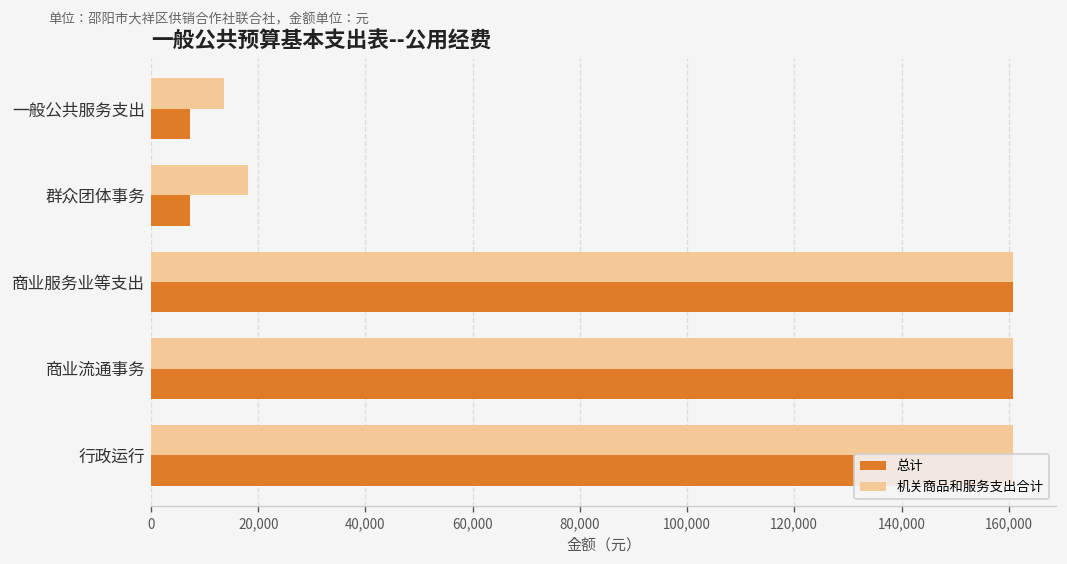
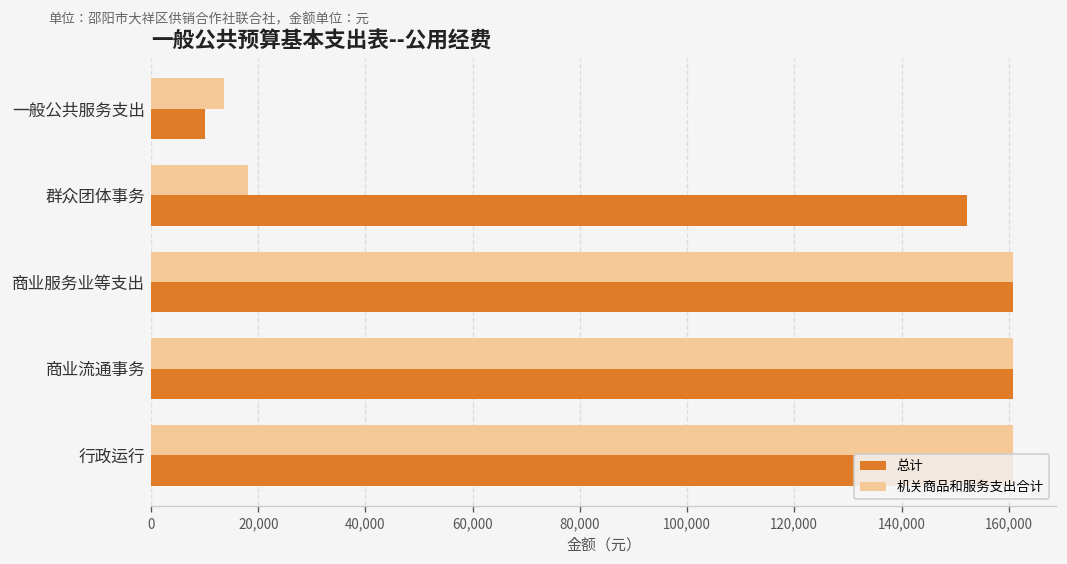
总计, 一般公共服务支出: 7,000 -> 10,000
总计, 群众团体事务: 7,000 -> 152,000
